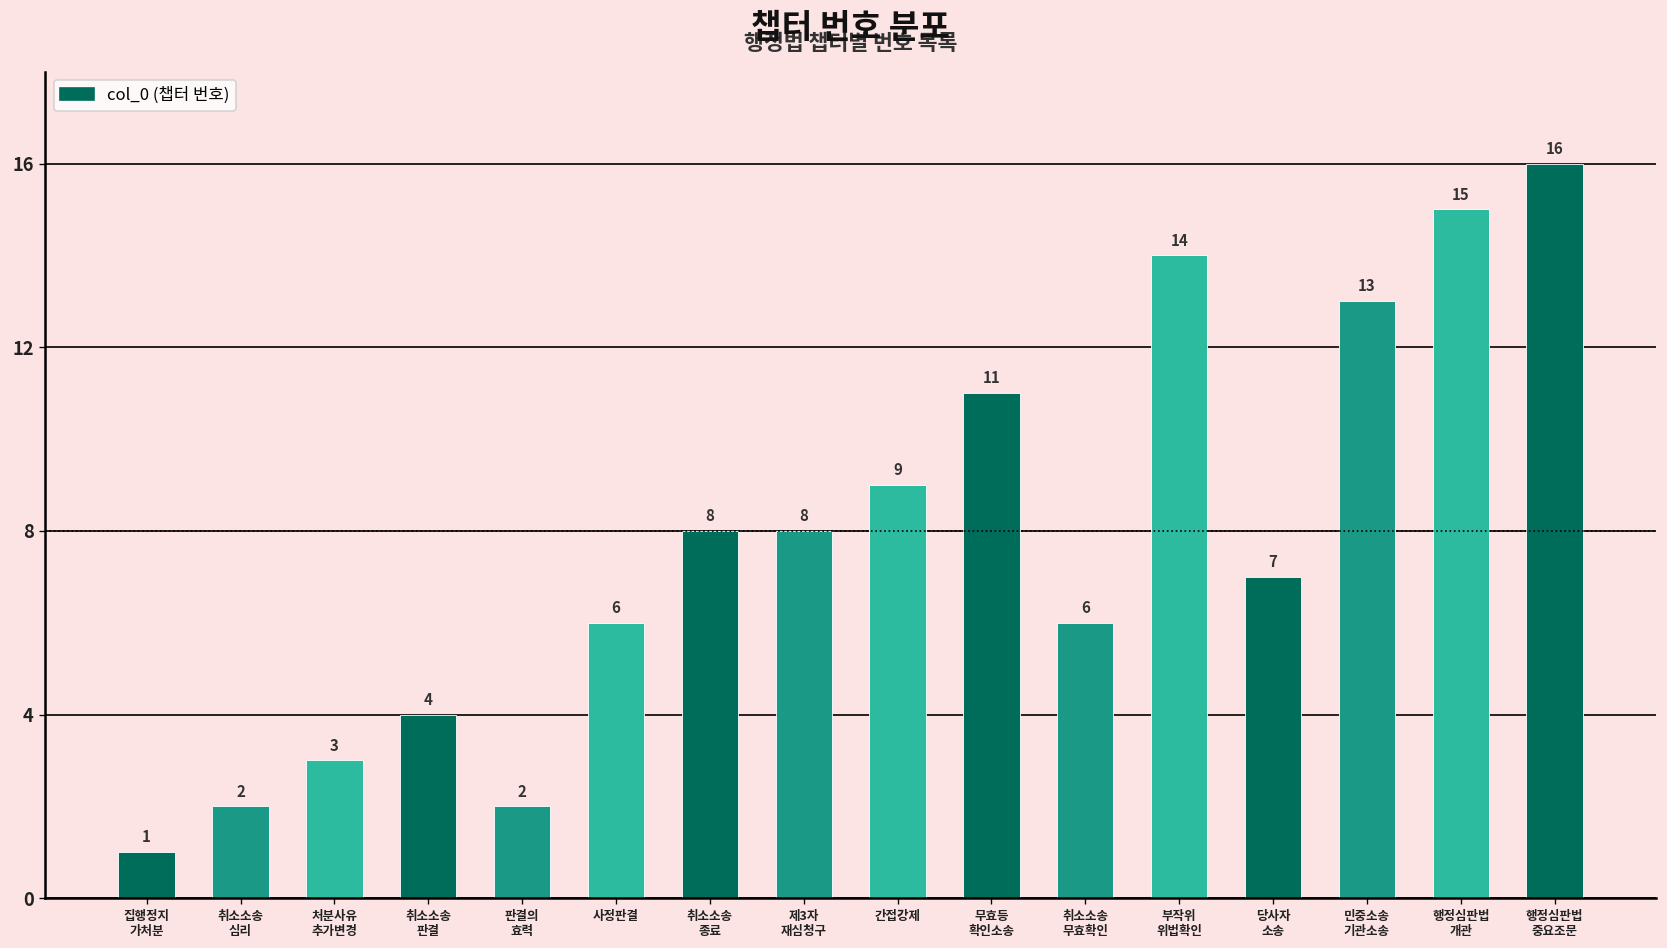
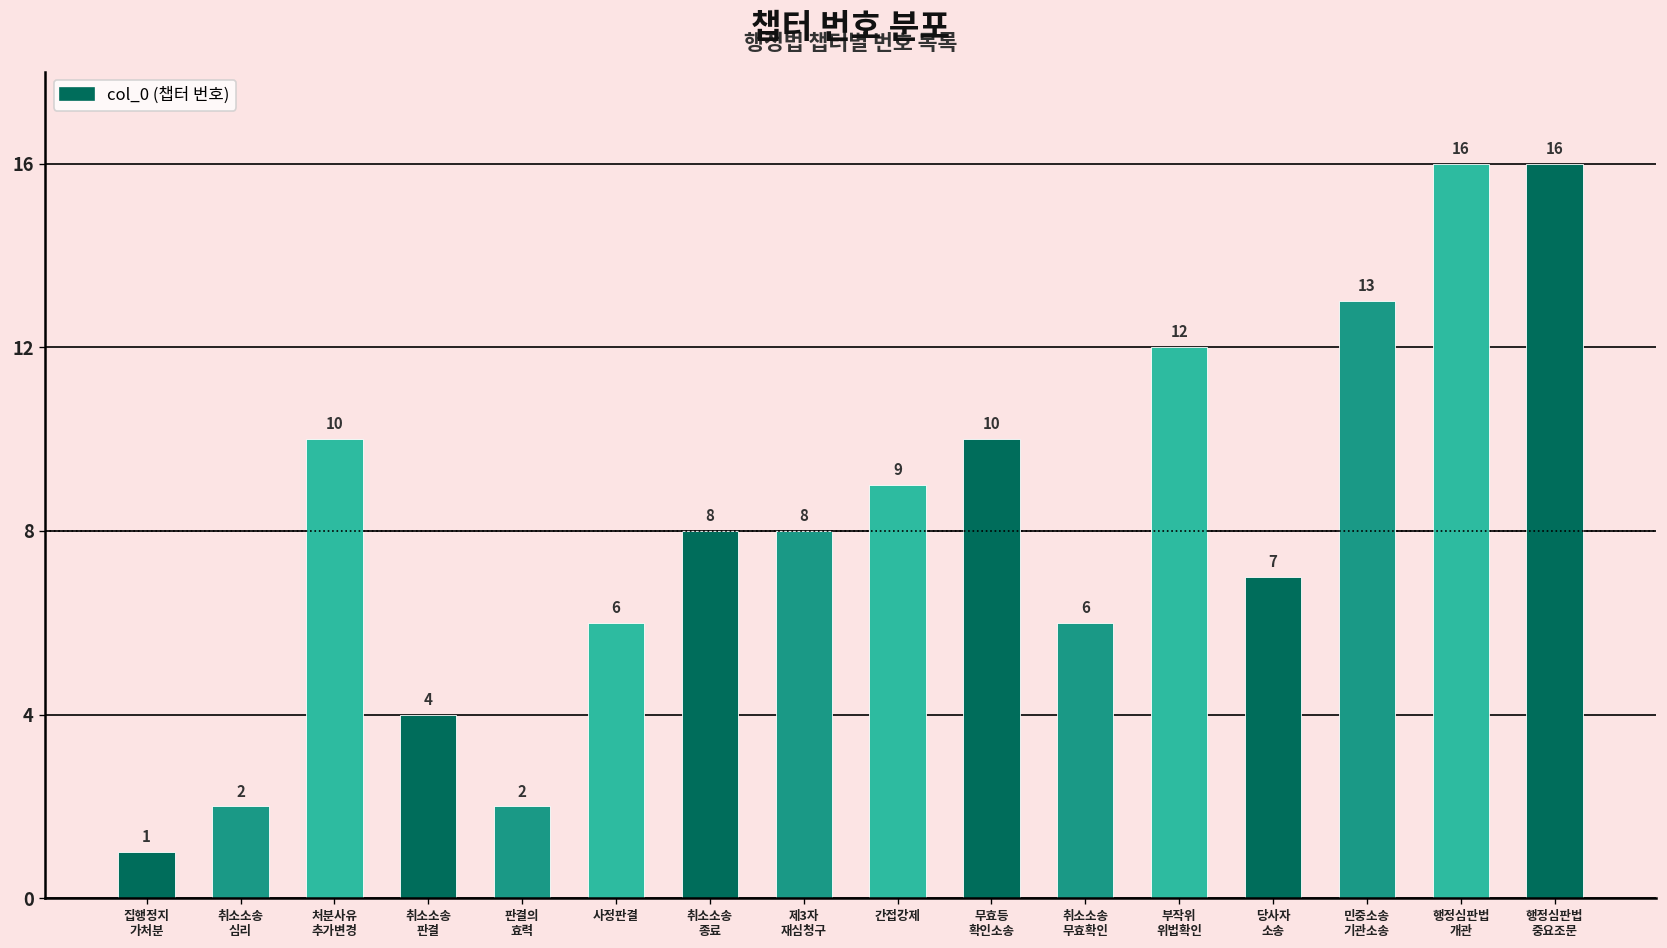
처분사유 추가변경: 3 -> 10
무효등 확인소송: 11 -> 10
부작위 위법확인: 14 -> 12
행정심판법 개관: 15 -> 16
